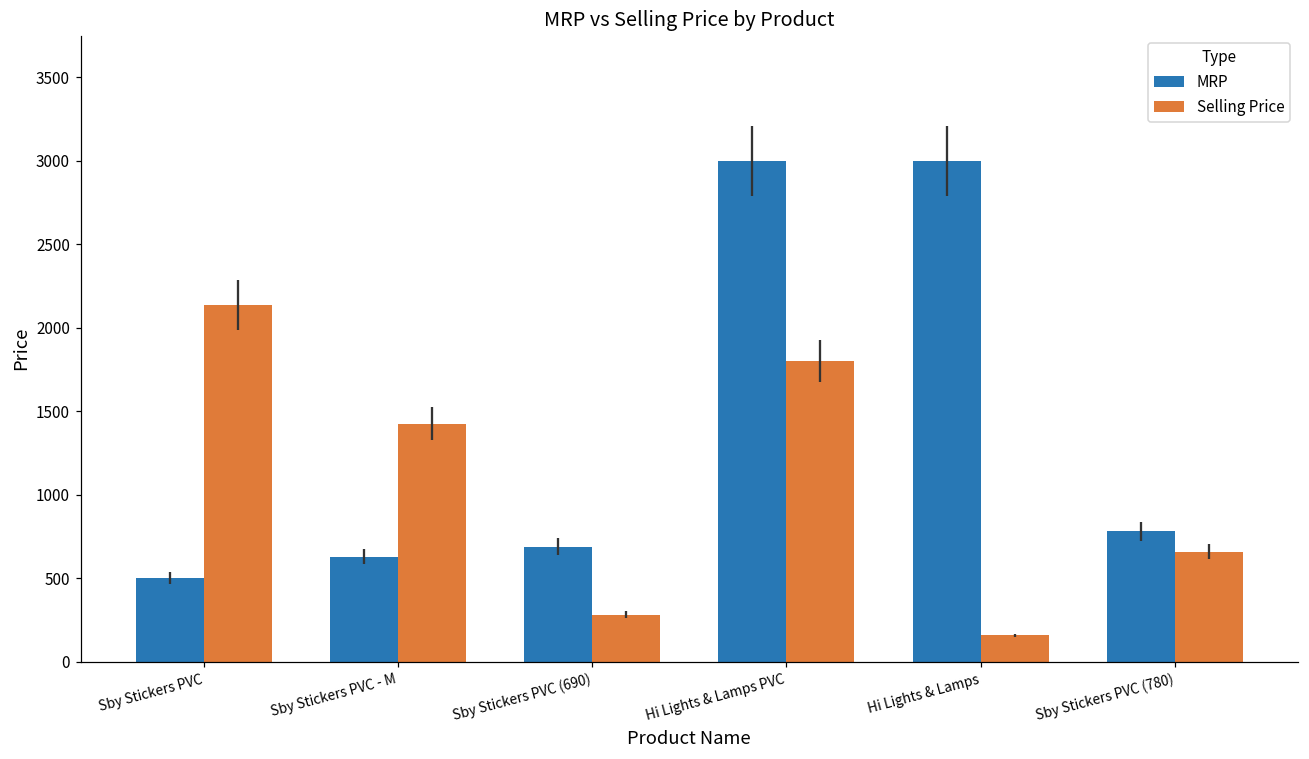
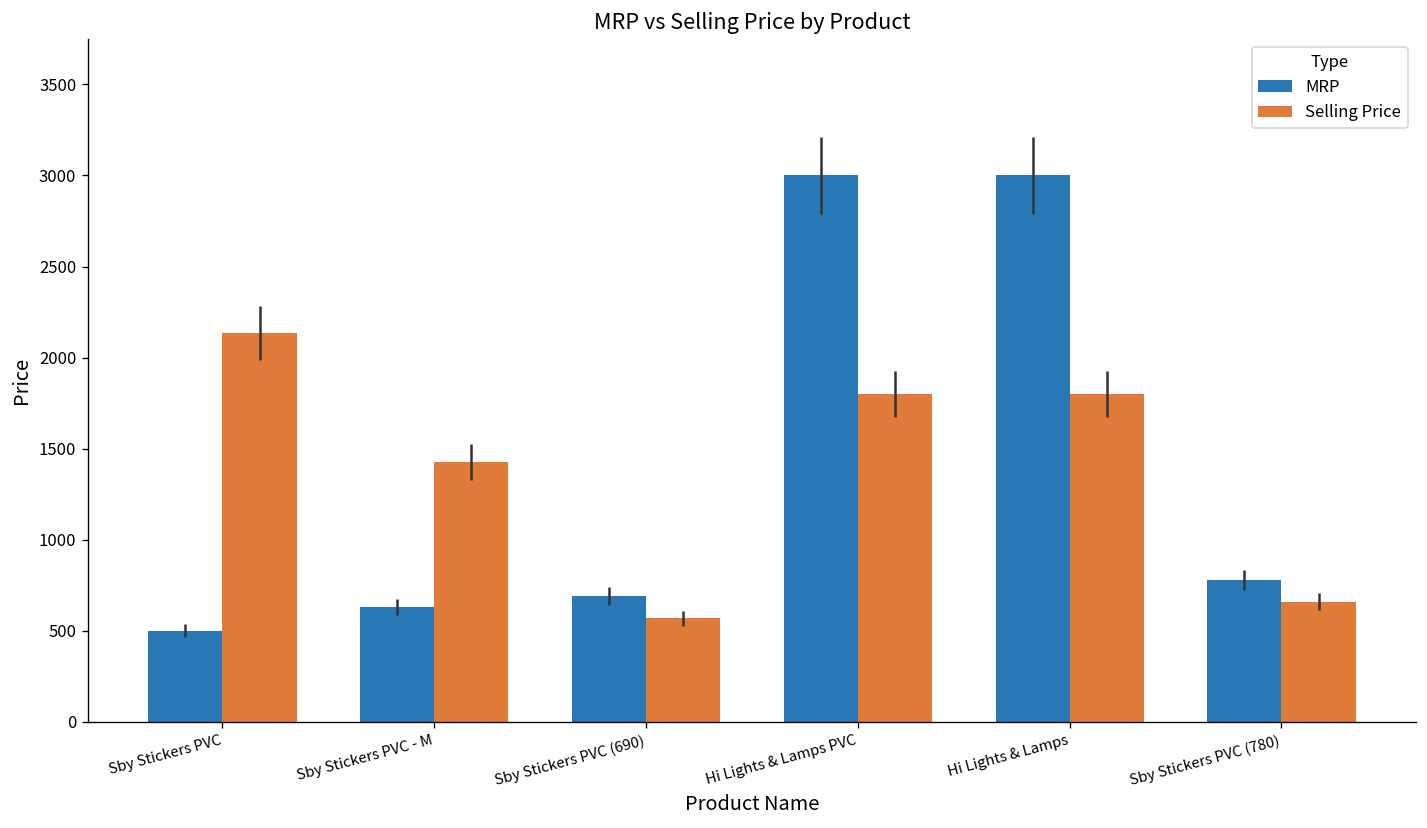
Selling Price, Sby Stickers PVC (690): 280 -> 570
Selling Price, Hi Lights & Lamps: 160 -> 1800
